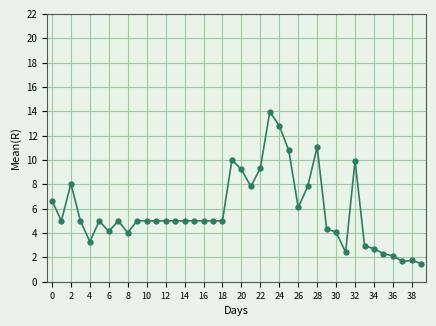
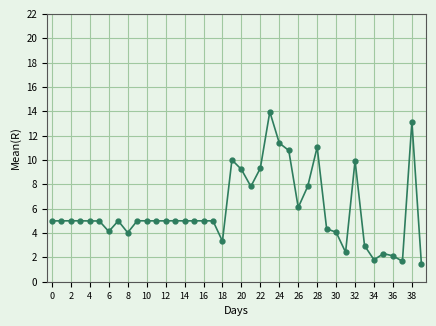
0: 6.7 -> 5.0
2: 8.1 -> 5.0
4: 3.3 -> 5.0
18: 5.0 -> 3.3
24: 12.8 -> 11.4
34: 2.7 -> 1.8
38: 1.7 -> 13.2
